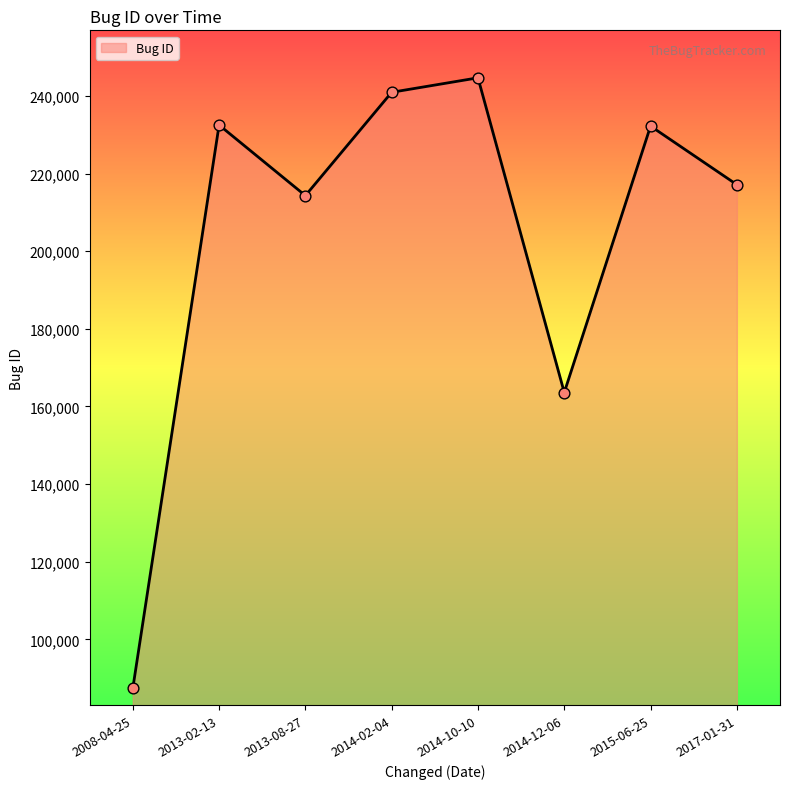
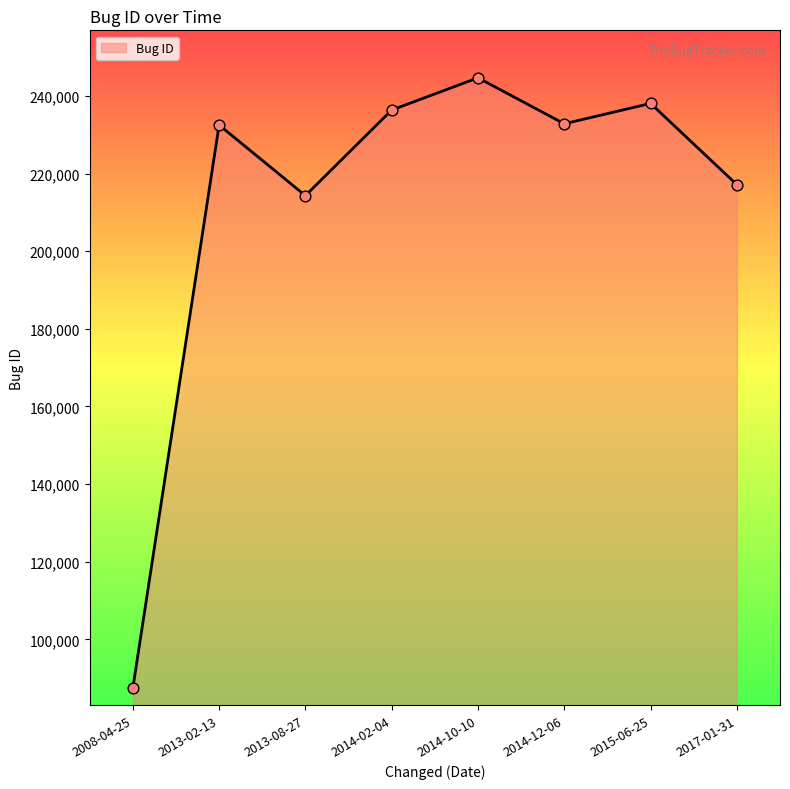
2014-02-04: 241,000 -> 236,000
2014-12-06: 164,000 -> 233,000
2015-06-25: 232,000 -> 238,000
